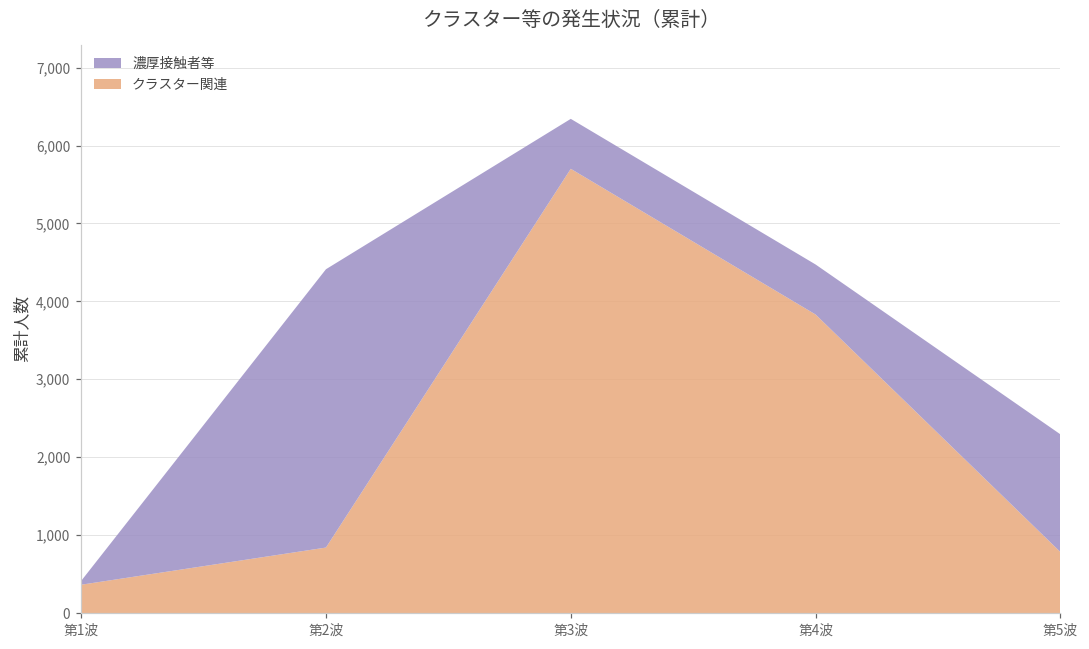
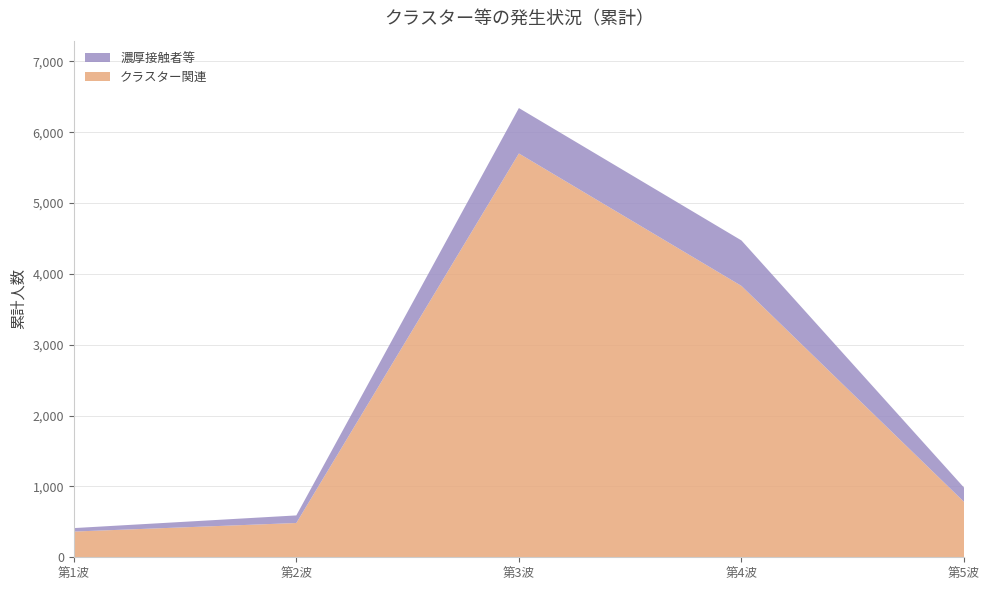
クラスター関連, 第2波: 800 -> 500
濃厚接触者等, 第2波: 3,600 -> 100
濃厚接触者等, 第5波: 1,500 -> 200
